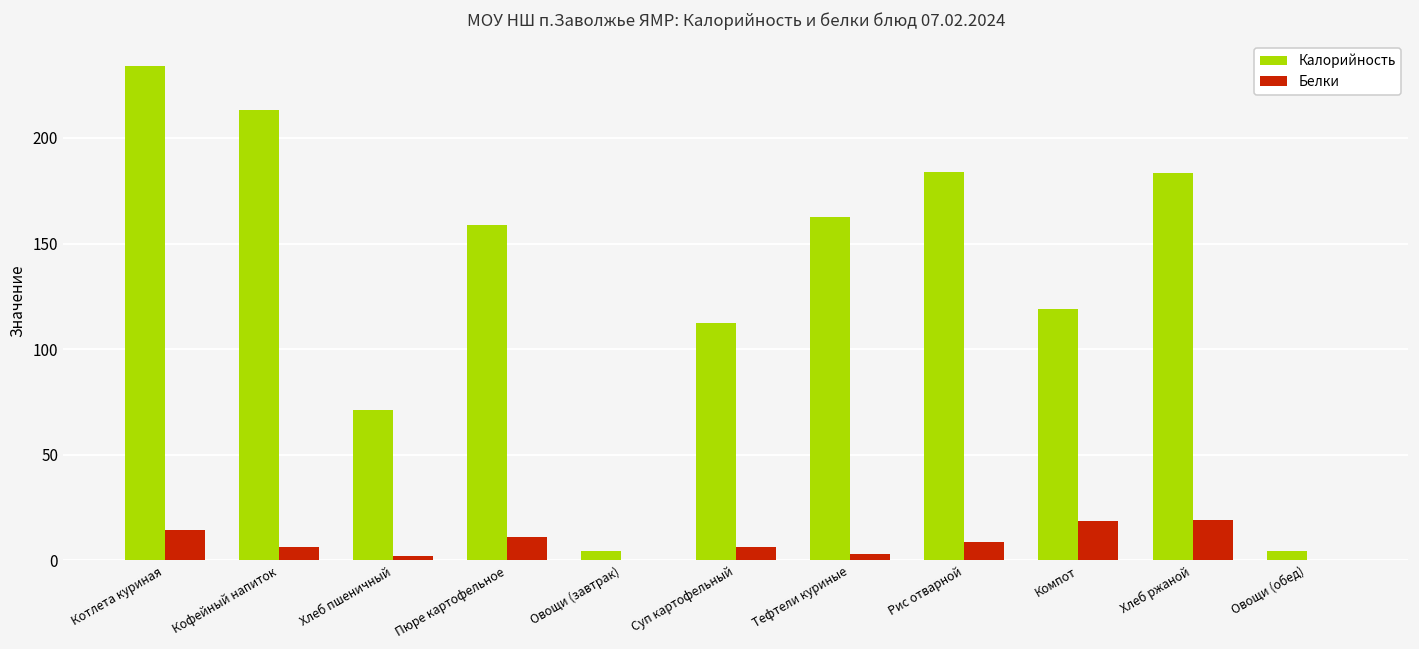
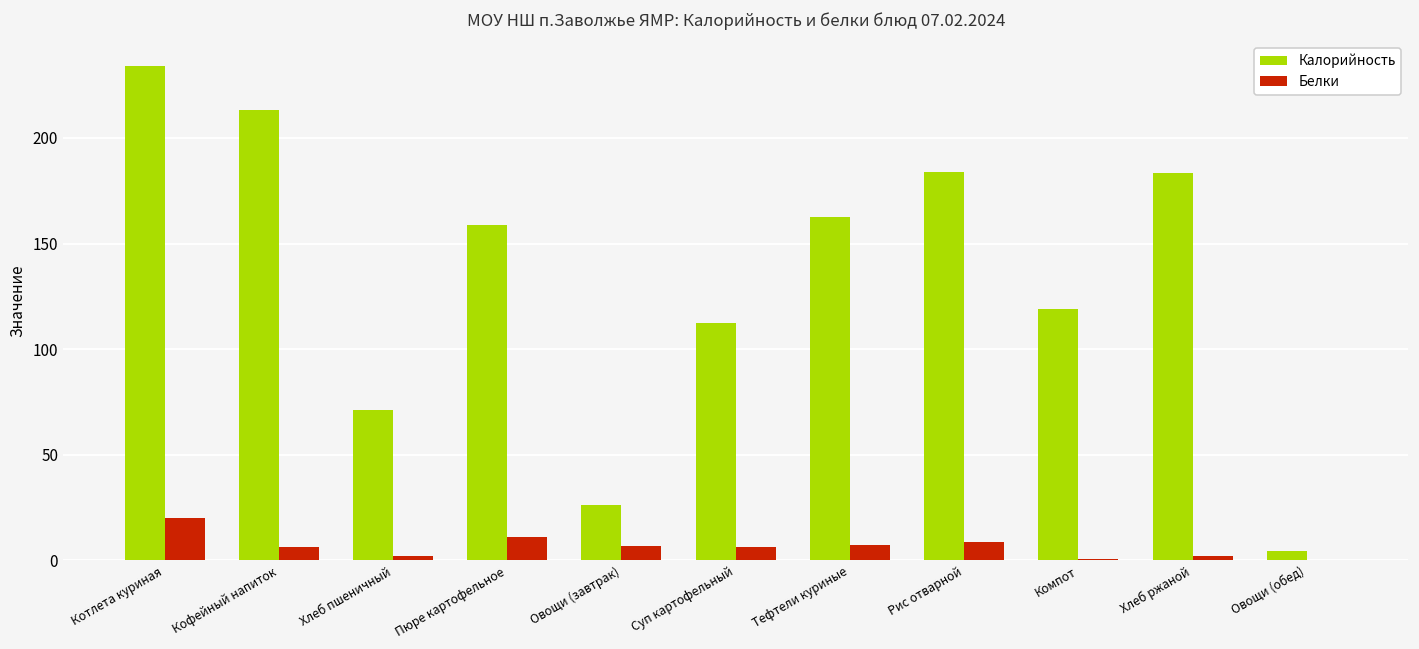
Белки, Котлета куриная: 14 -> 20
Калорийность, Овощи (завтрак): 4 -> 26
Белки, Овощи (завтрак): 0 -> 7
Белки, Тефтели куриные: 3 -> 7
Белки, Компот: 19 -> 1
Белки, Хлеб ржаной: 19 -> 2
